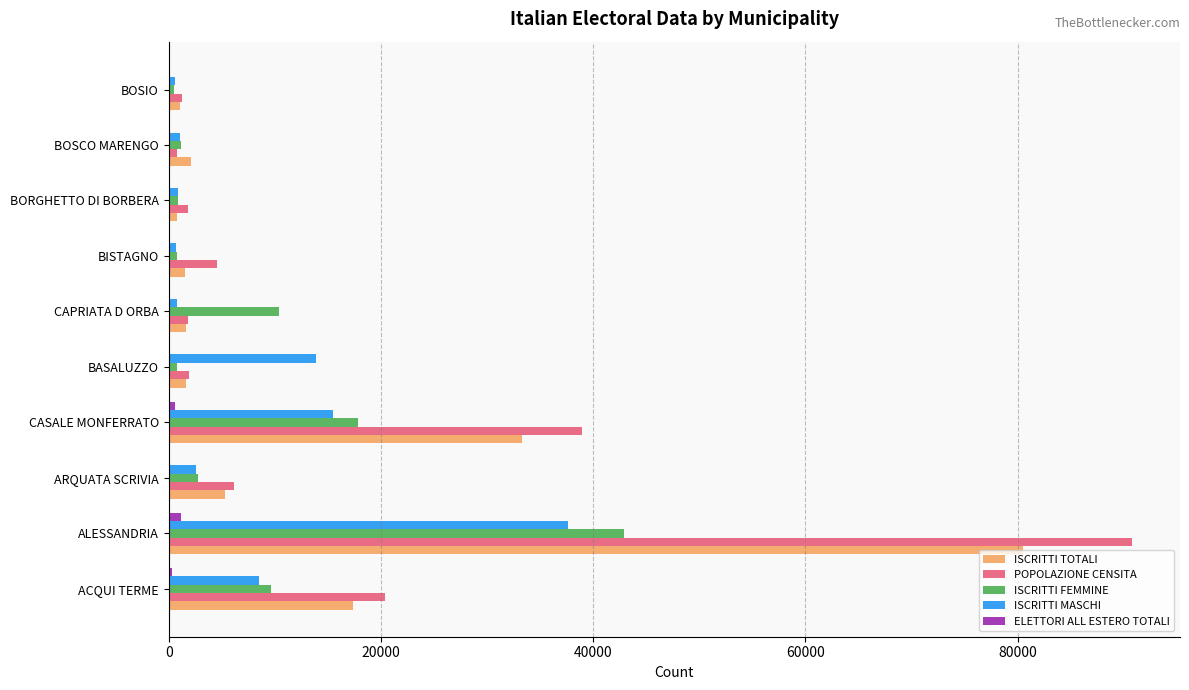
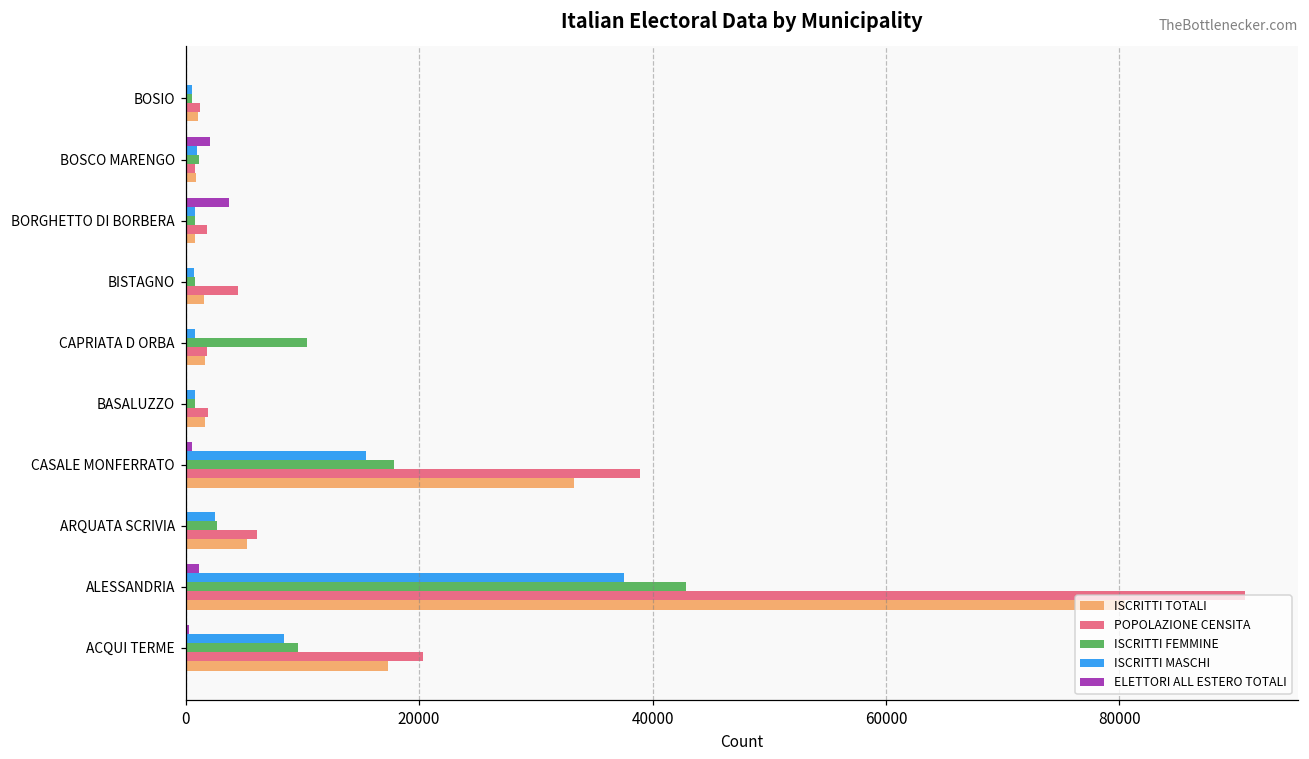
ELETTORI ALL ESTERO TOTALI, BOSCO MARENGO: 0 -> 2100
ISCRITTI TOTALI, BOSCO MARENGO: 2100 -> 900
ELETTORI ALL ESTERO TOTALI, BORGHETTO DI BORBERA: 0 -> 3800
ISCRITTI MASCHI, BASALUZZO: 13900 -> 800
